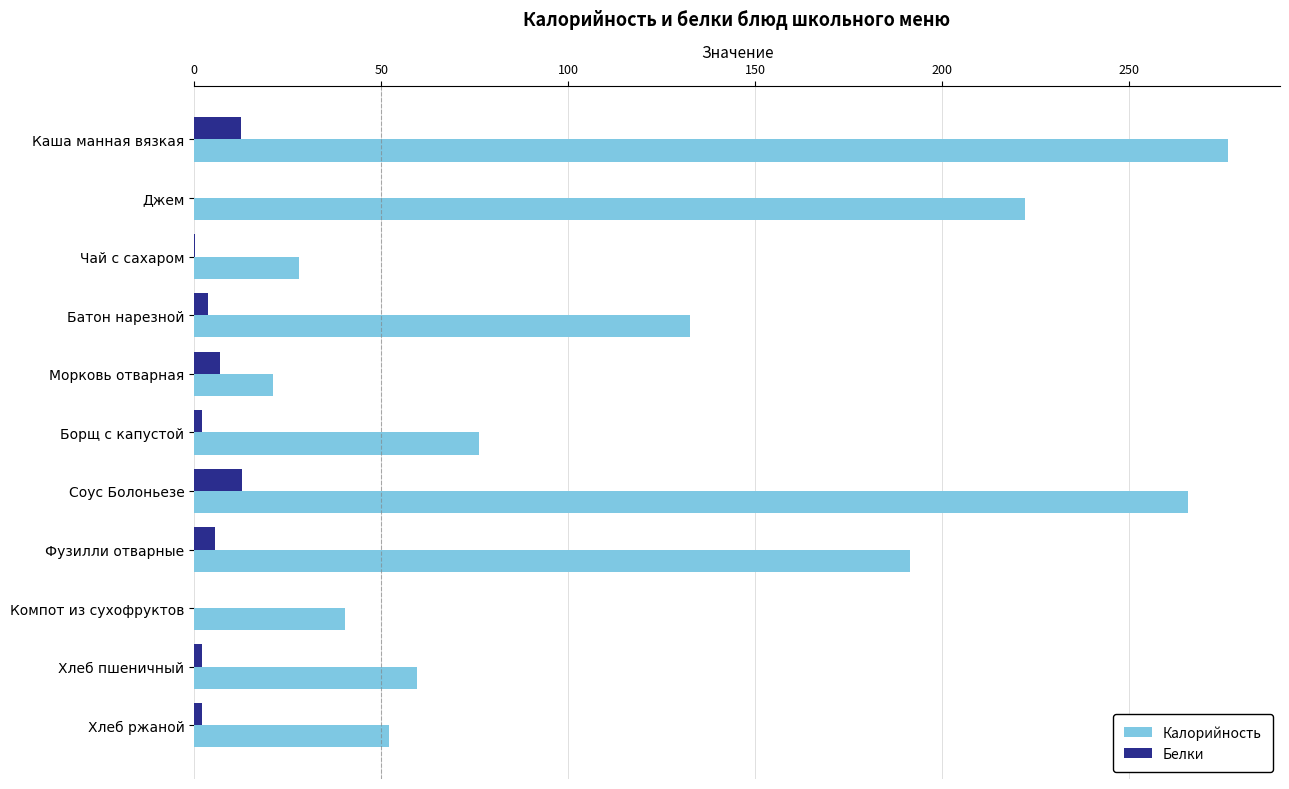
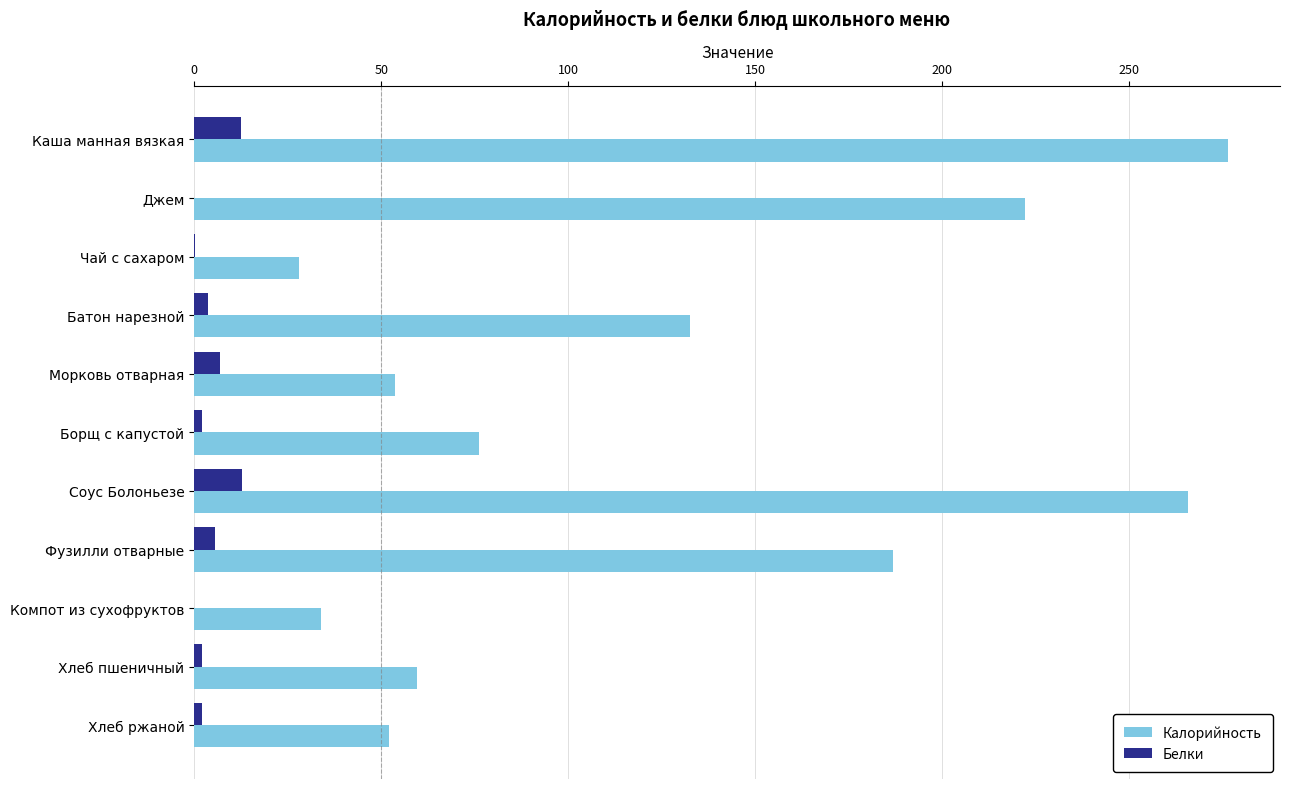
Калорийность, Морковь отварная: 21 -> 54
Калорийность, Фузилли отварные: 191 -> 187
Калорийность, Компот из сухофруктов: 40 -> 34
